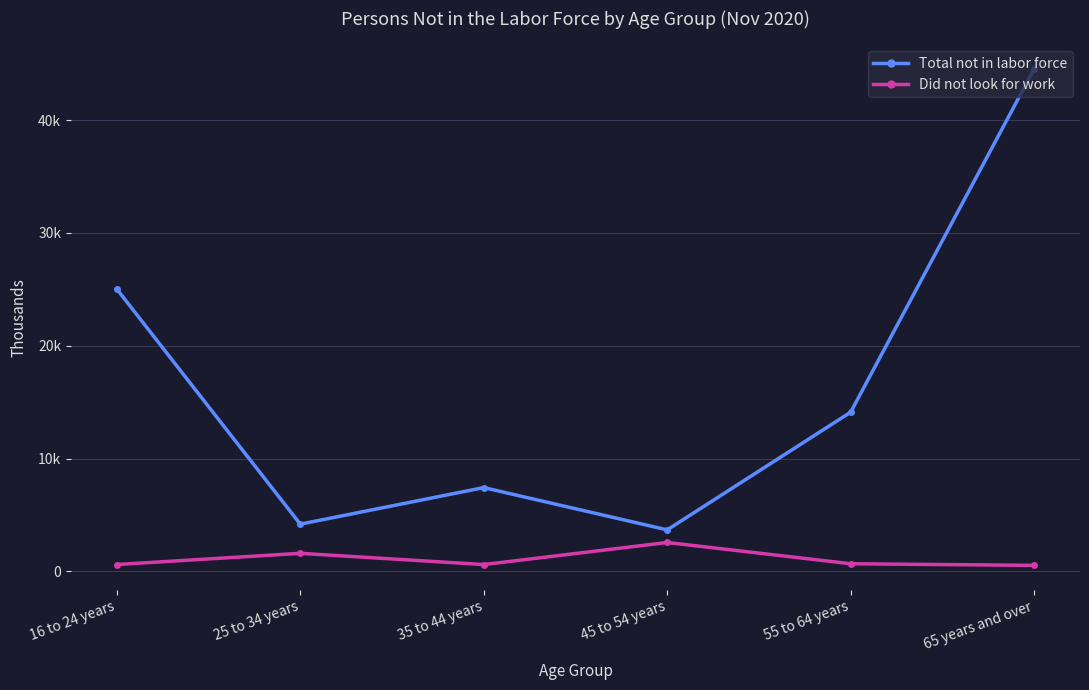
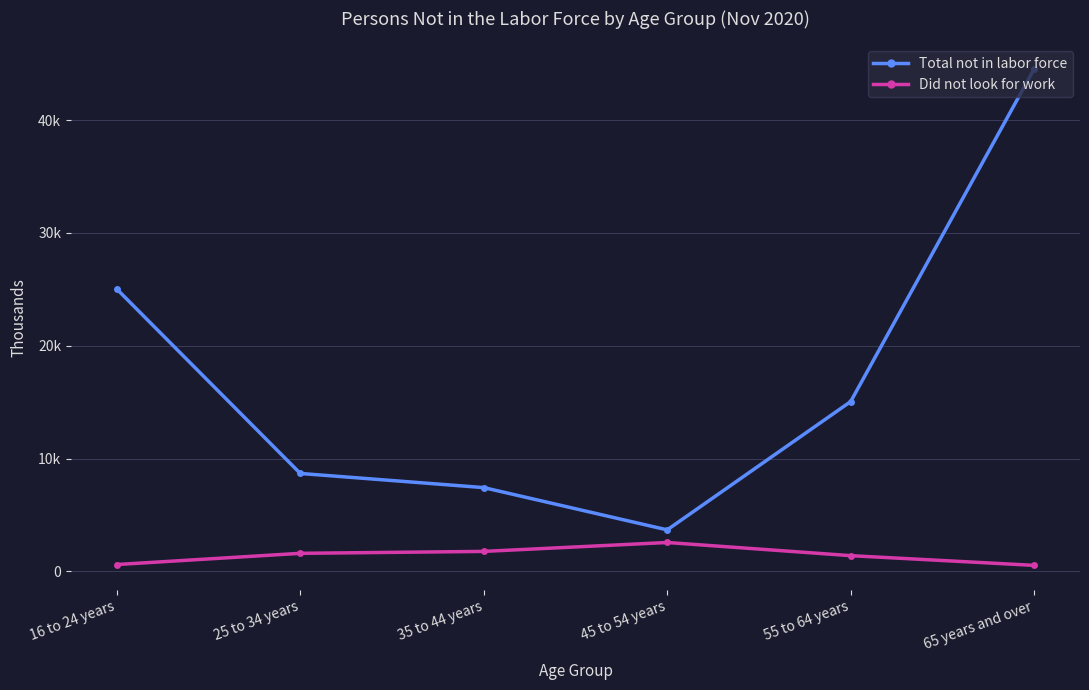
Total not in labor force, 25 to 34 years: 4200 -> 8700
Did not look for work, 35 to 44 years: 600 -> 1800
Total not in labor force, 55 to 64 years: 14100 -> 15100
Did not look for work, 55 to 64 years: 700 -> 1400
